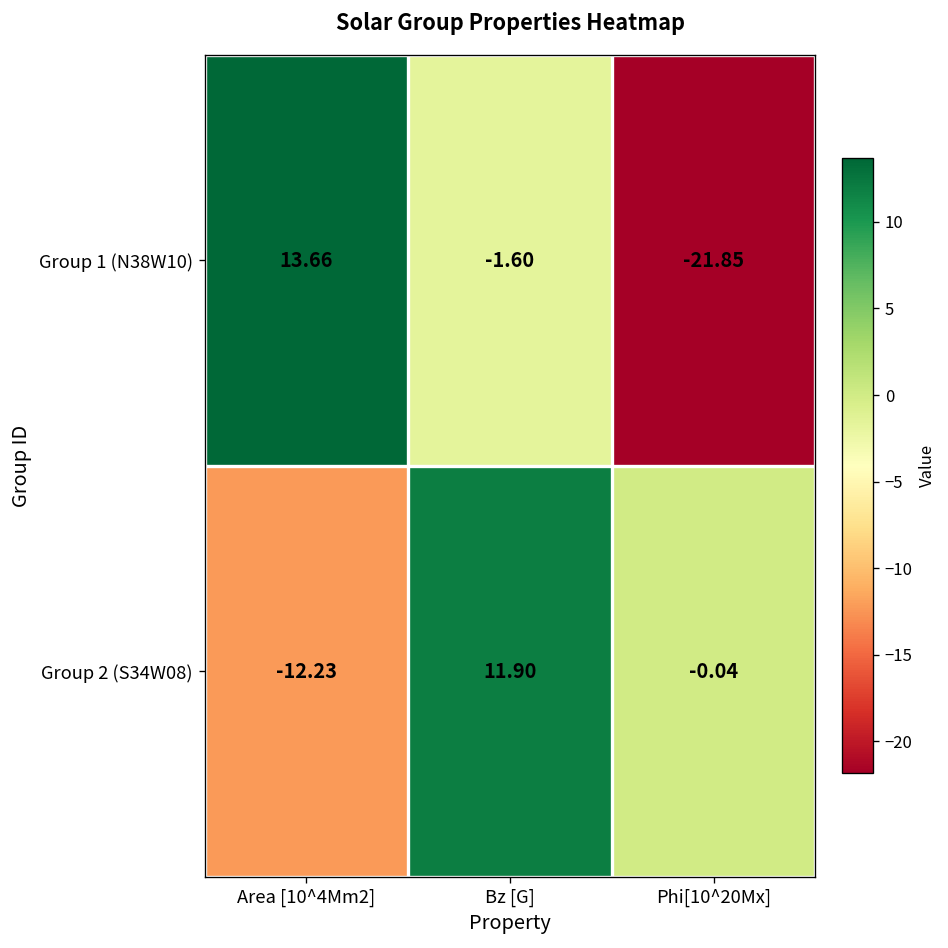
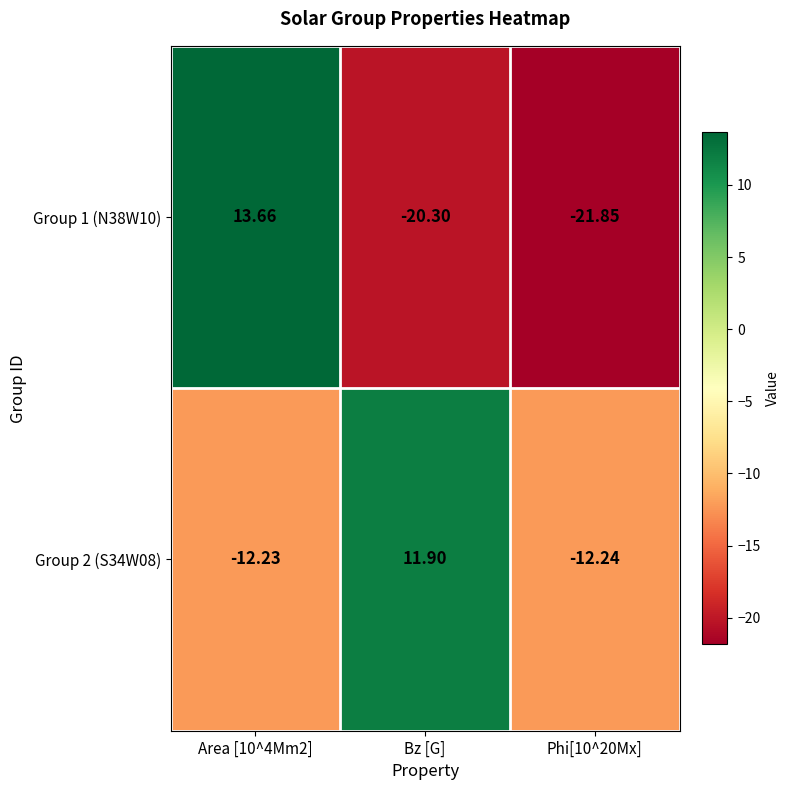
Group 1 (N38W10), Bz [G]: -1.60 -> -20.30
Group 2 (S34W08), Phi[10^20Mx]: -0.04 -> -12.24
